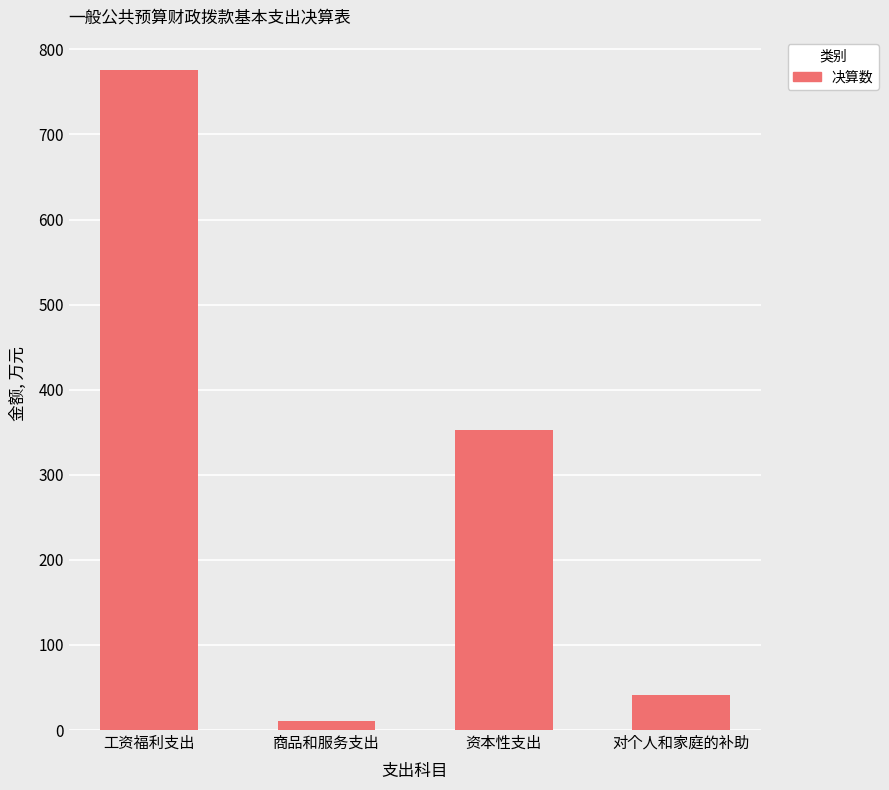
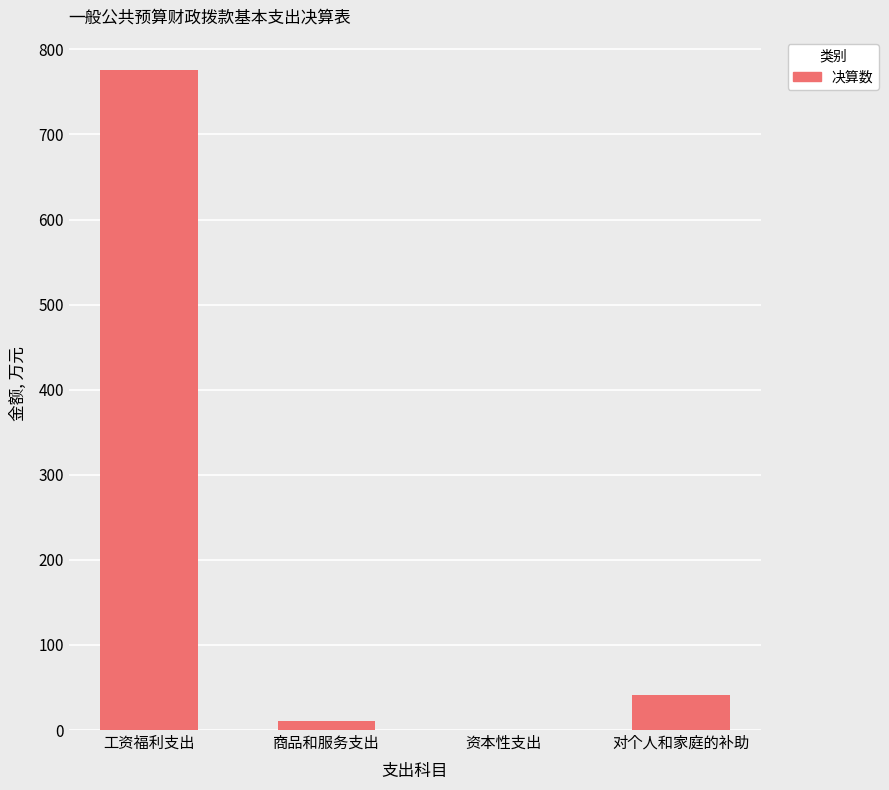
资本性支出: 350 -> 0
